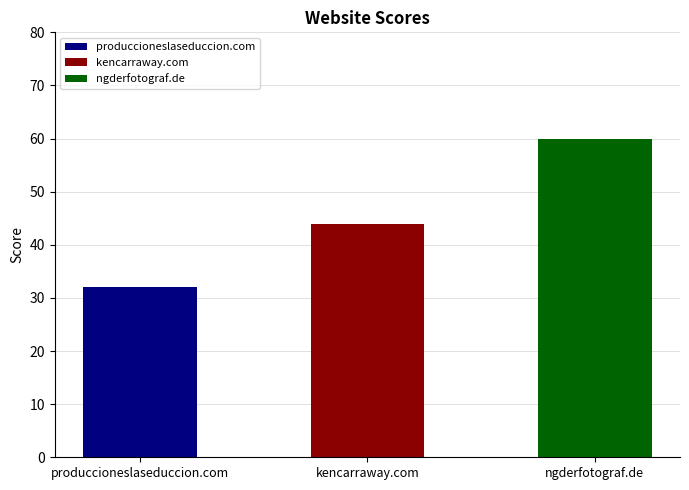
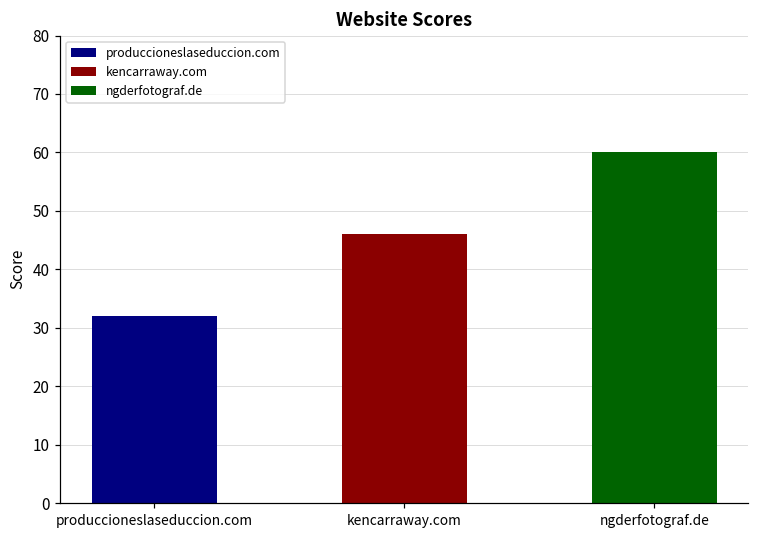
kencarraway.com: 44 -> 46
